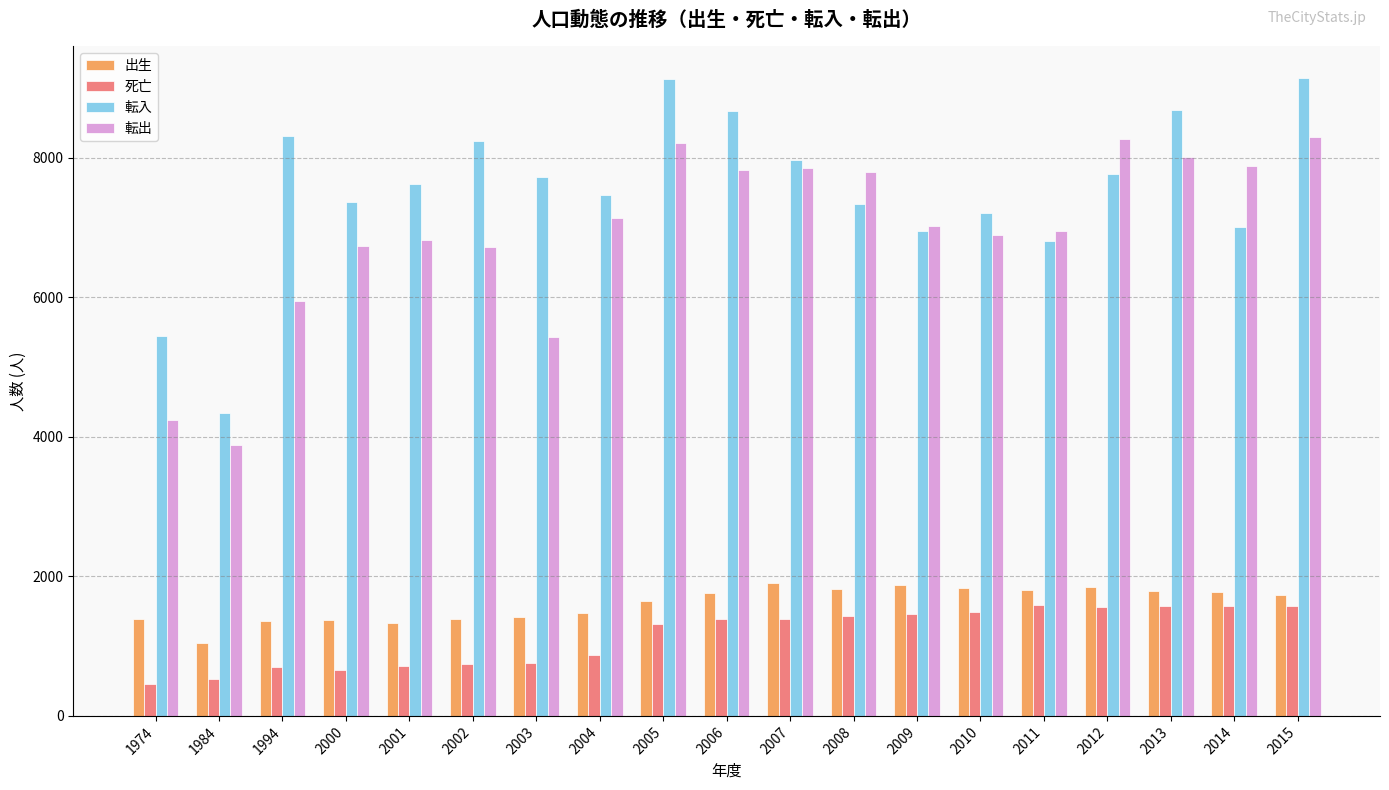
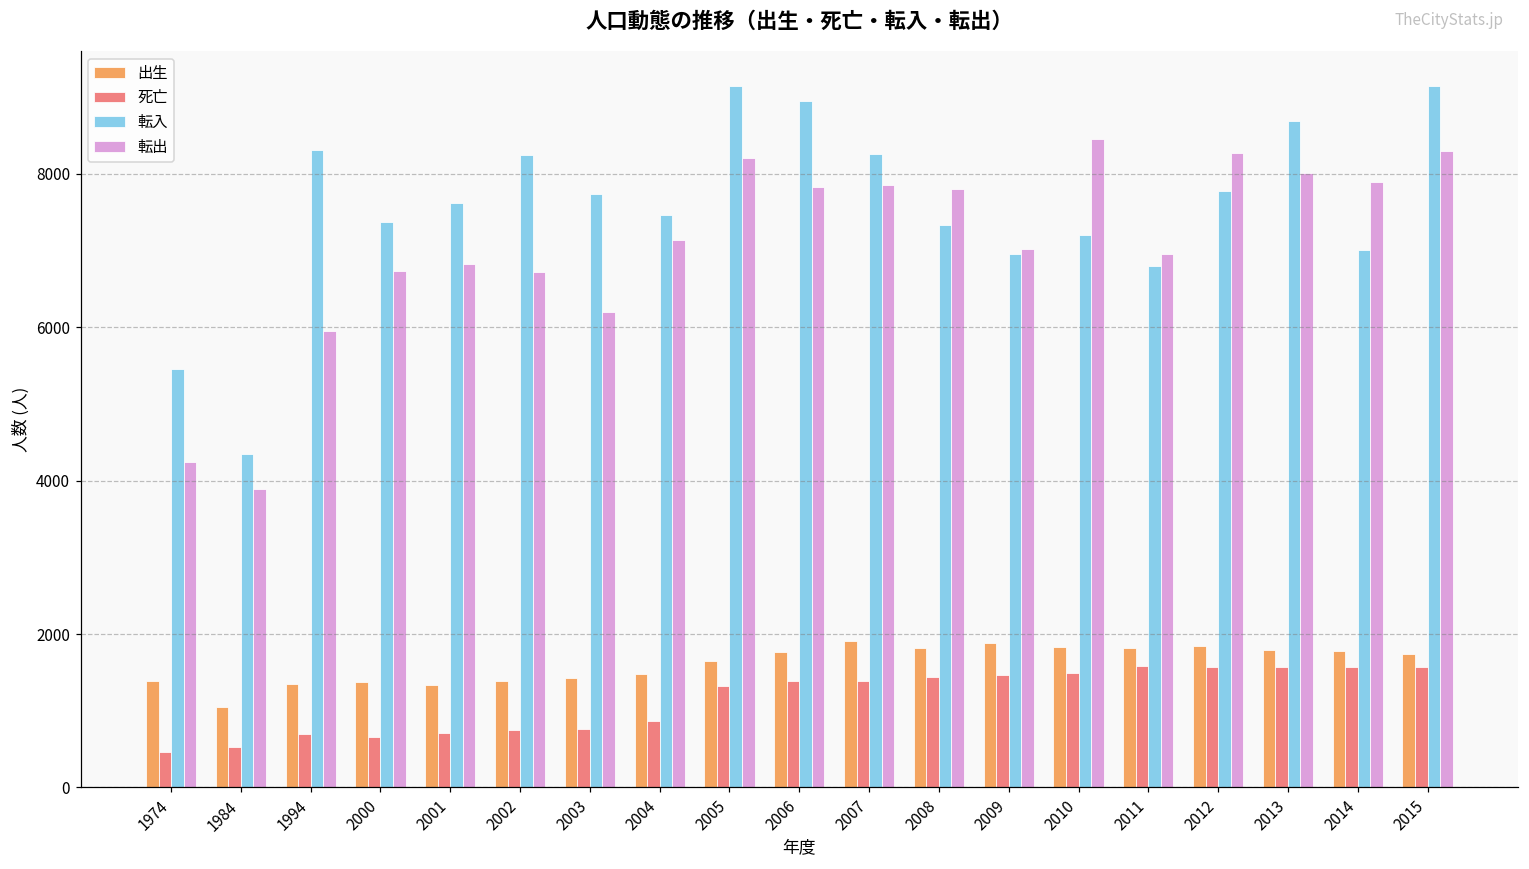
転出, 2003: 5400 -> 6200
転入, 2006: 8700 -> 8900
転入, 2007: 8000 -> 8300
転出, 2010: 6900 -> 8400
